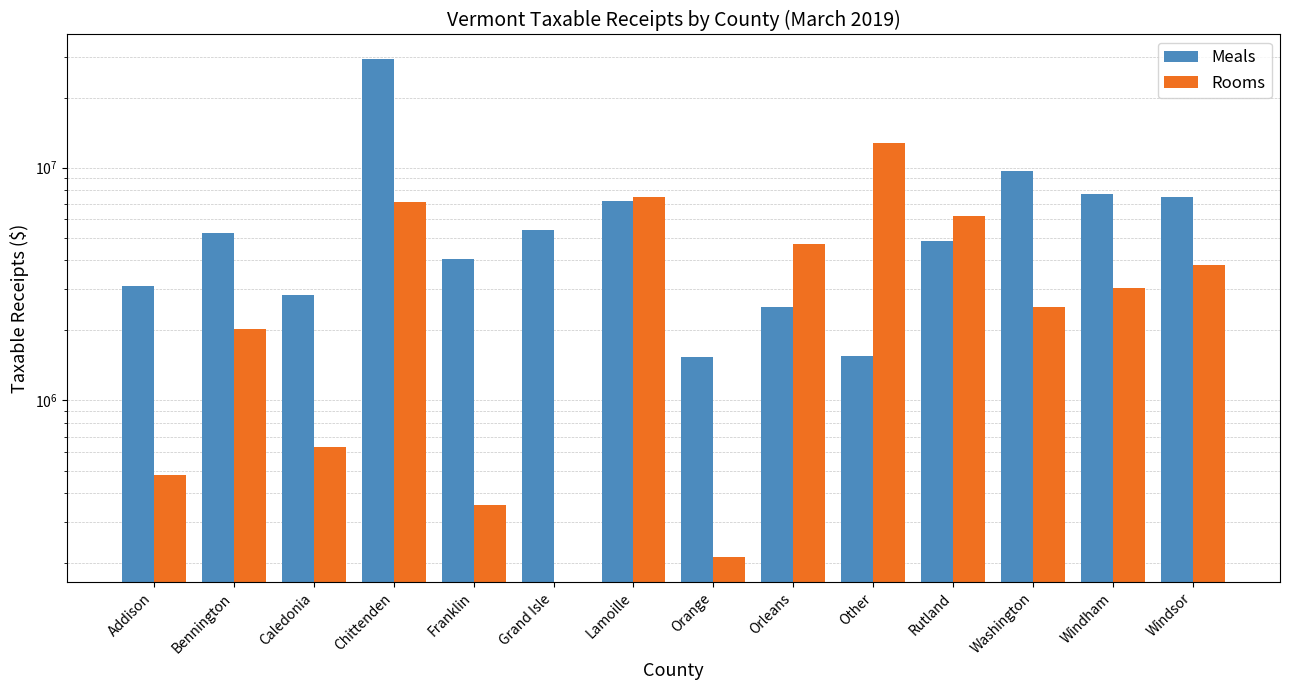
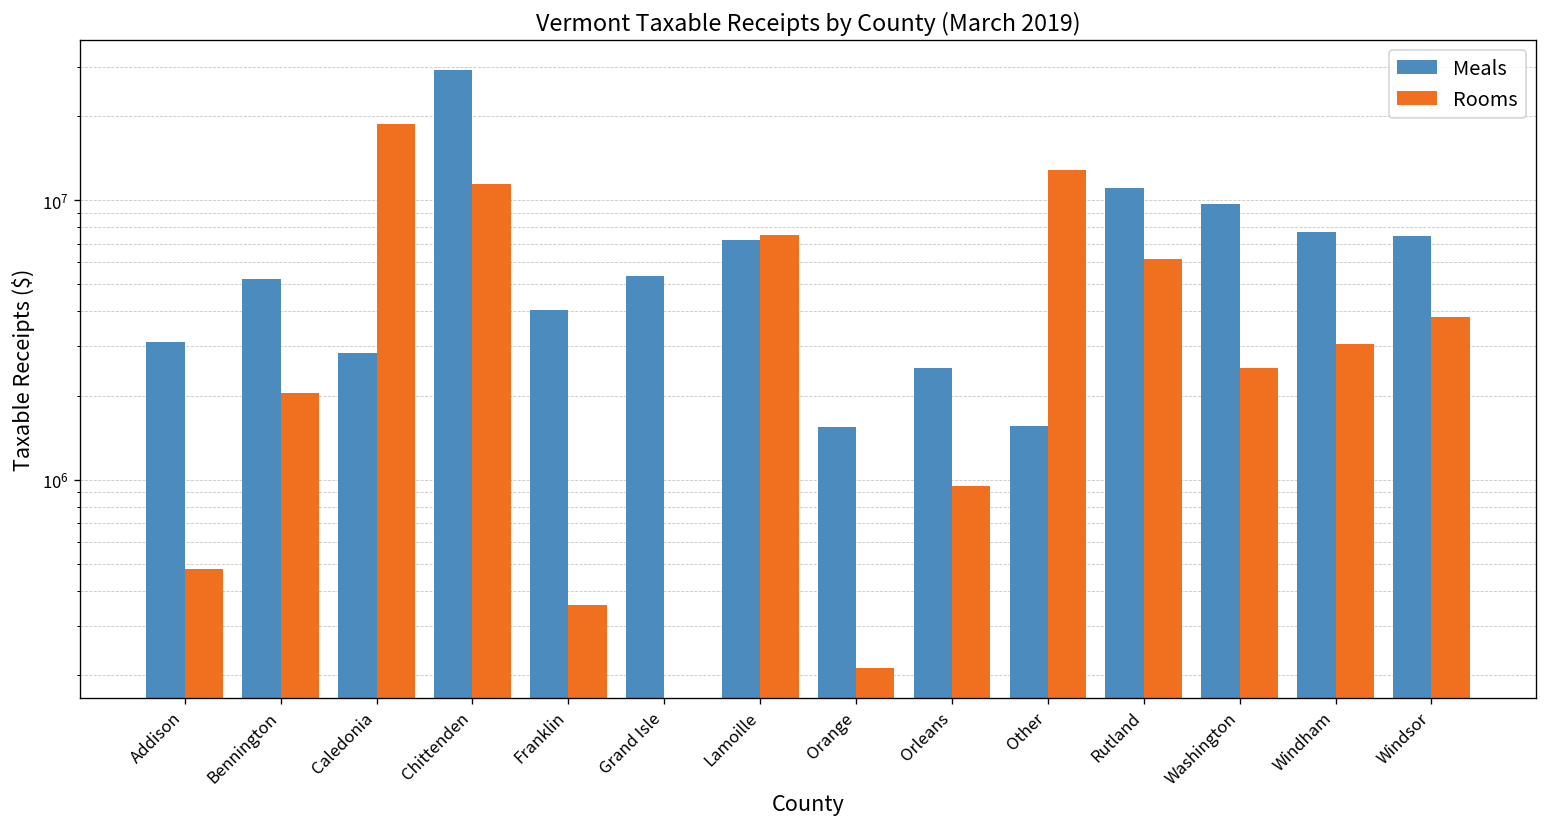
Rooms, Caledonia: 630000 -> 19000000
Rooms, Chittenden: 7200000 -> 11000000
Rooms, Orleans: 4700000 -> 950000
Meals, Rutland: 4800000 -> 11000000
